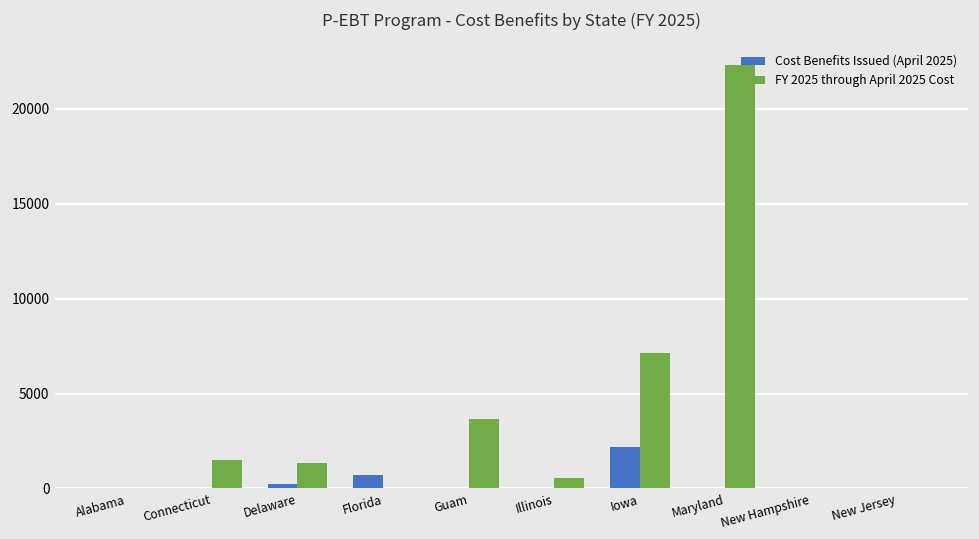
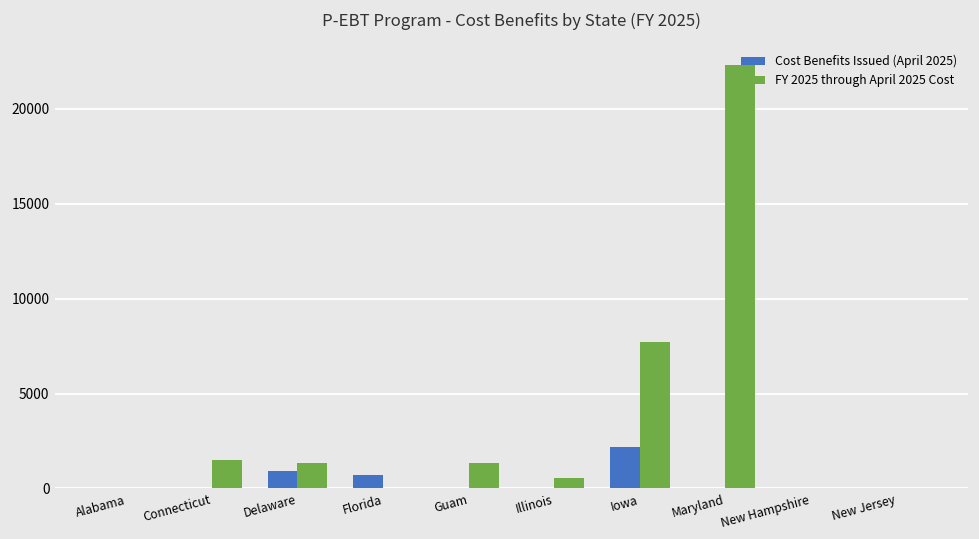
Cost Benefits Issued (April 2025), Delaware: 200 -> 900
FY 2025 through April 2025 Cost, Guam: 3600 -> 1400
FY 2025 through April 2025 Cost, Iowa: 7100 -> 7700
